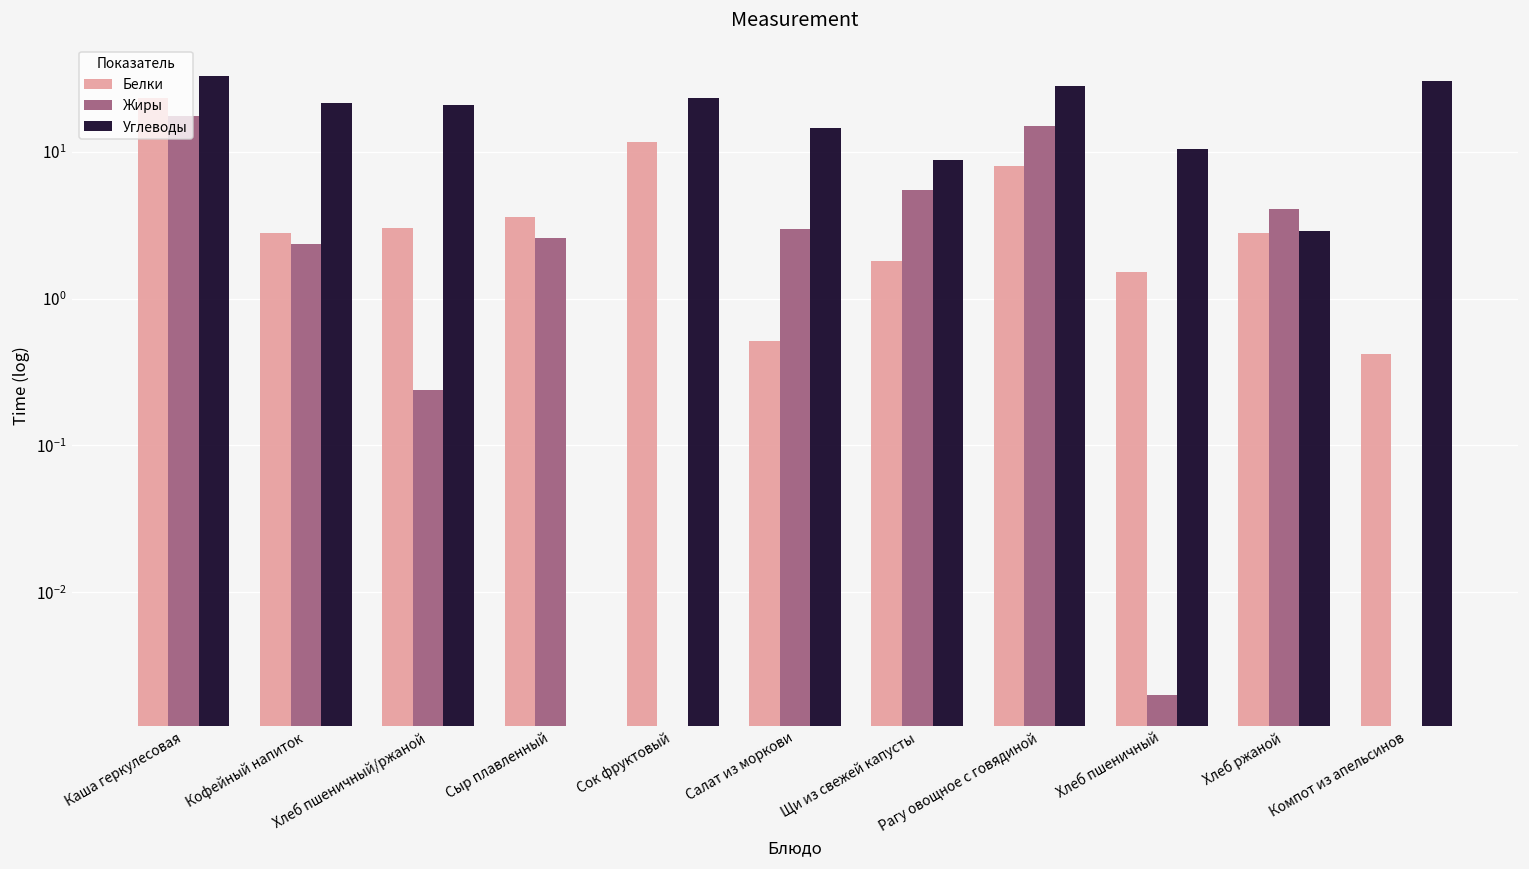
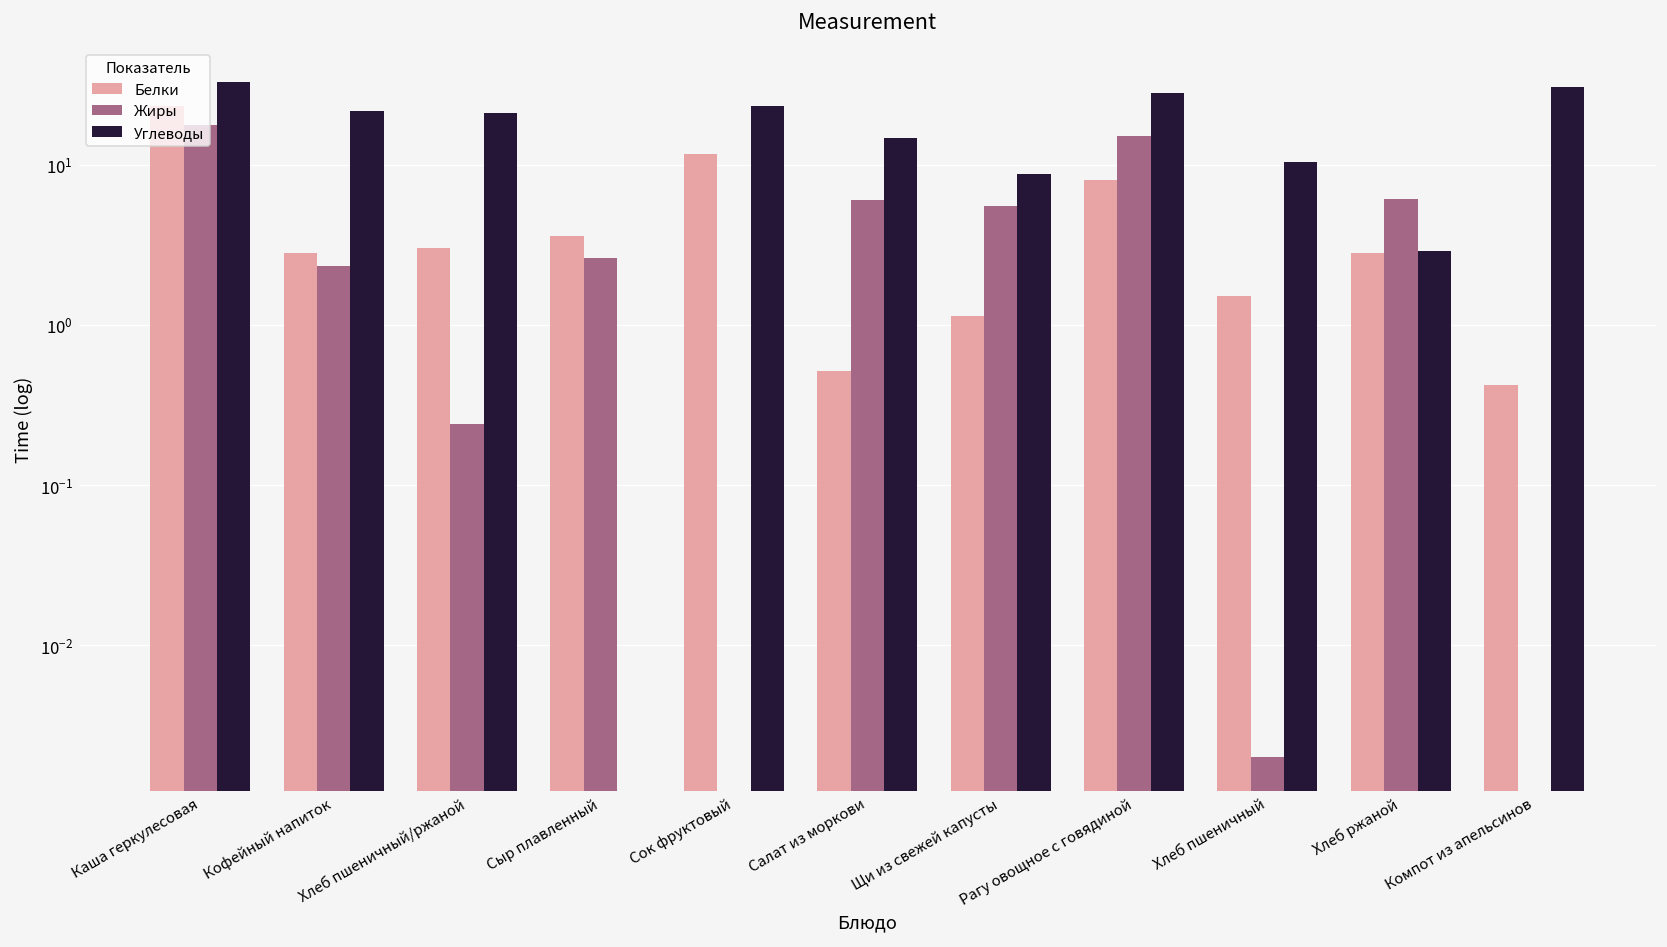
Жиры, Салат из моркови: 3.0 -> 6
Белки, Щи из свежей капусты: 1.8 -> 1.1
Жиры, Хлеб ржаной: 4.1 -> 6
